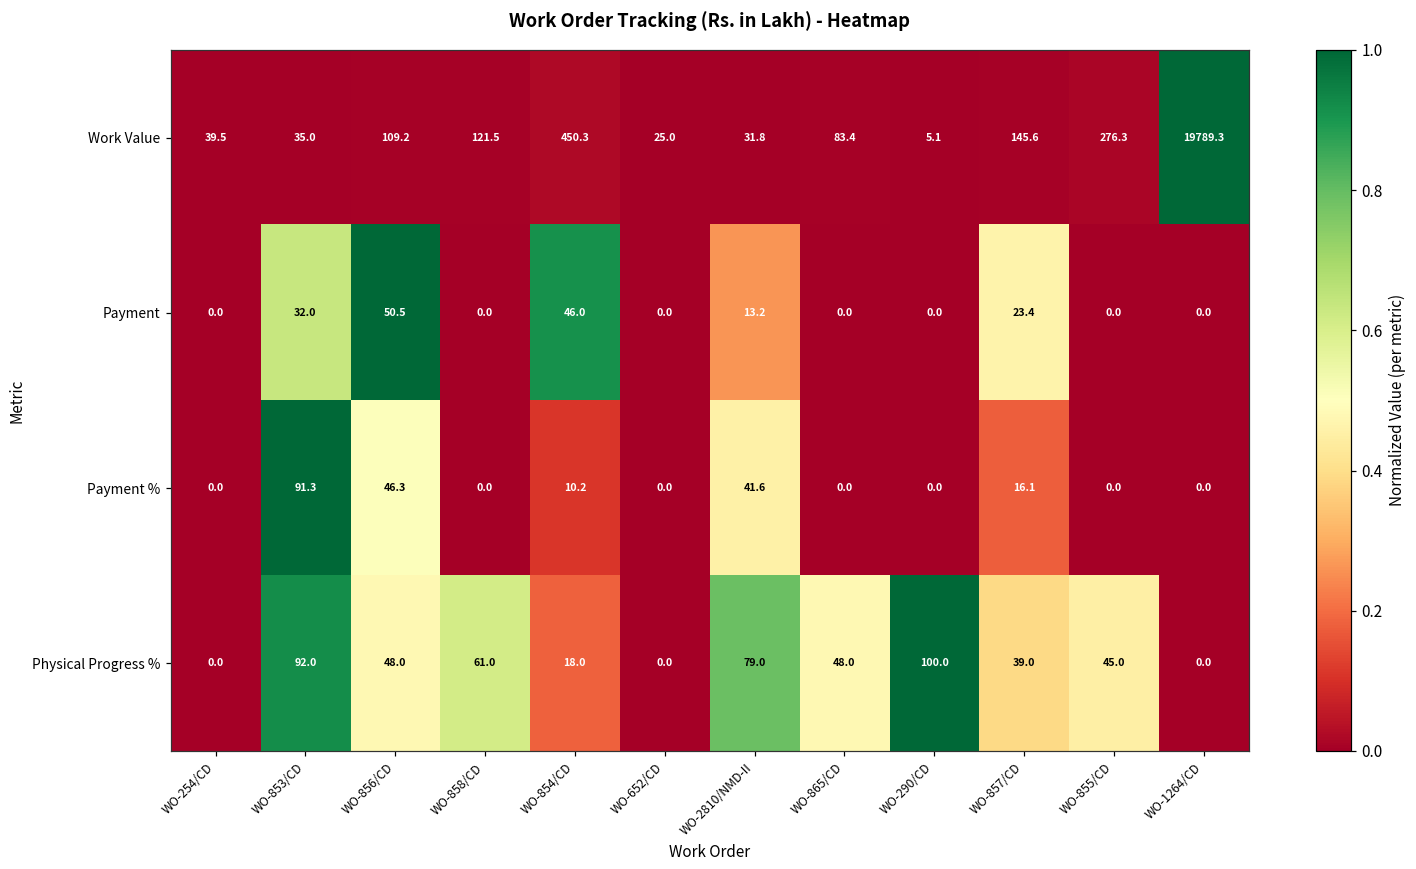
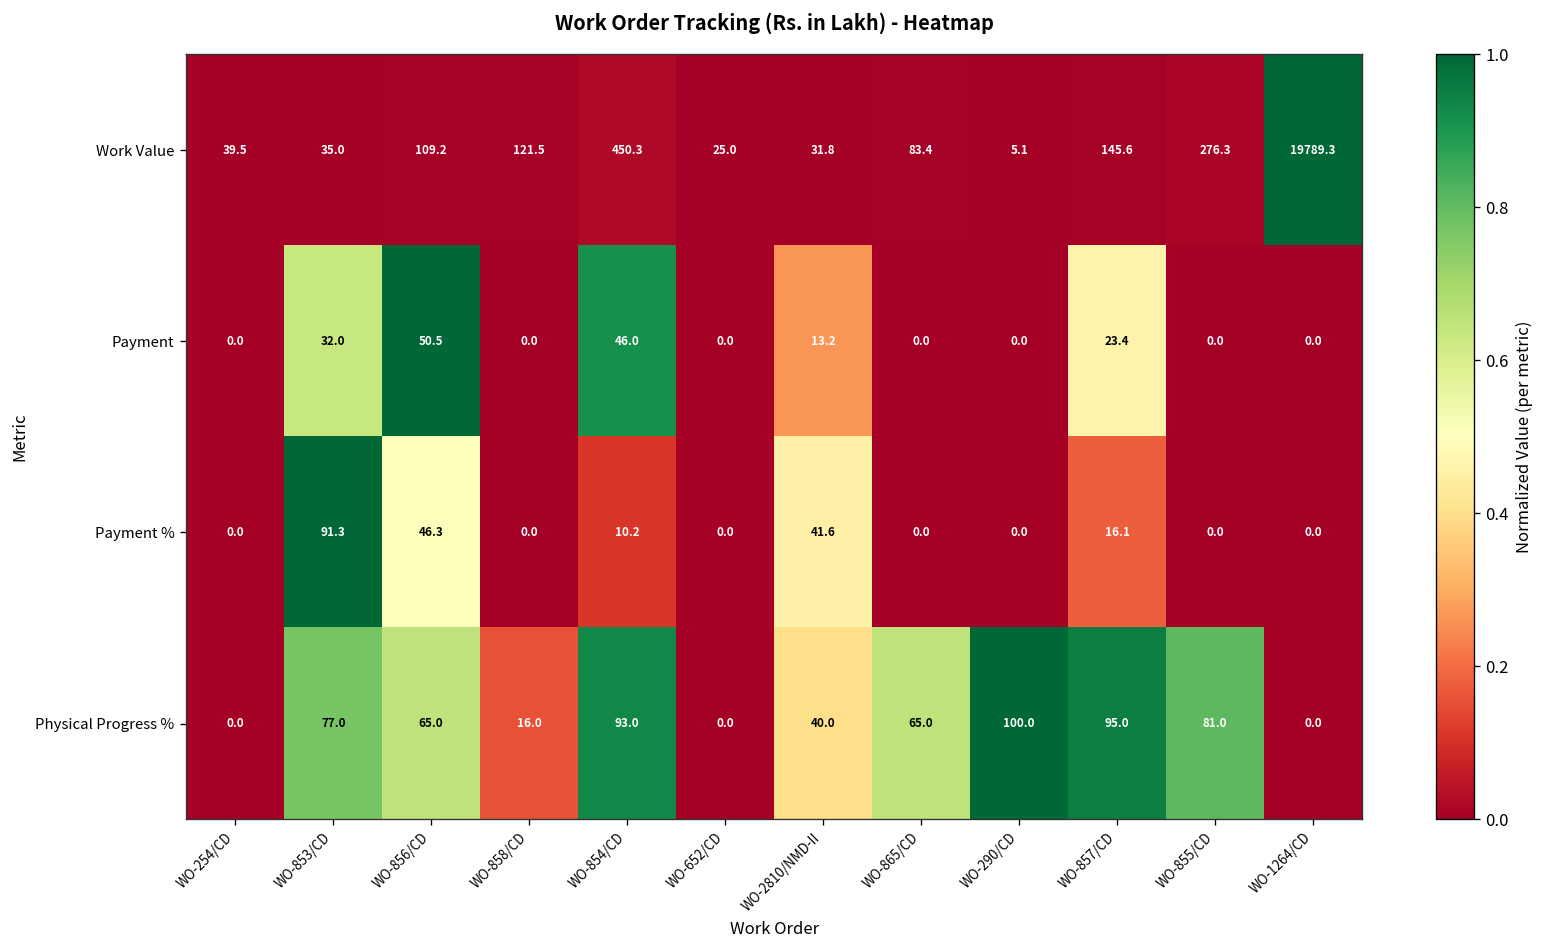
Physical Progress %, WO-853/CD: 92.0 -> 77.0
Physical Progress %, WO-856/CD: 48.0 -> 65.0
Physical Progress %, WO-858/CD: 61.0 -> 16.0
Physical Progress %, WO-854/CD: 18.0 -> 93.0
Physical Progress %, WO-2810/NMD-II: 79.0 -> 40.0
Physical Progress %, WO-865/CD: 48.0 -> 65.0
Physical Progress %, WO-857/CD: 39.0 -> 95.0
Physical Progress %, WO-855/CD: 45.0 -> 81.0
